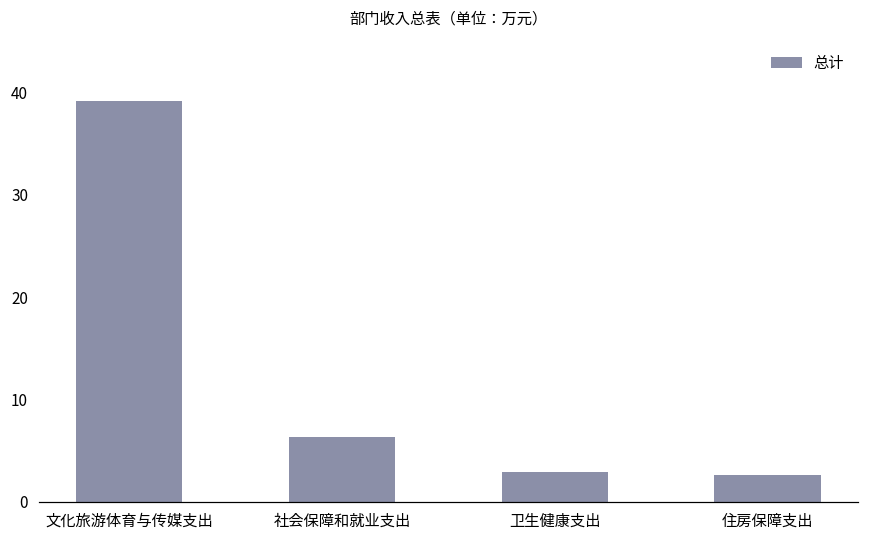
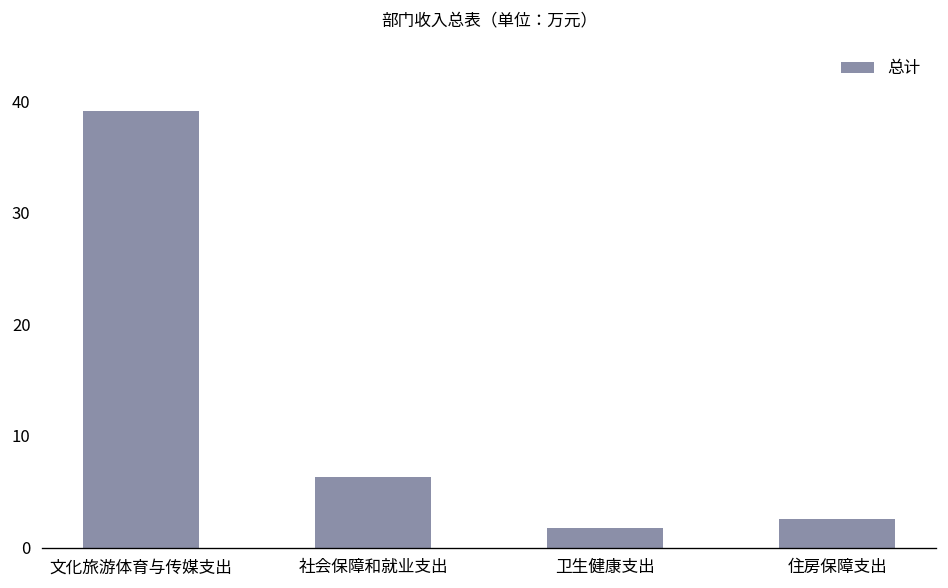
卫生健康支出: 3 -> 2
